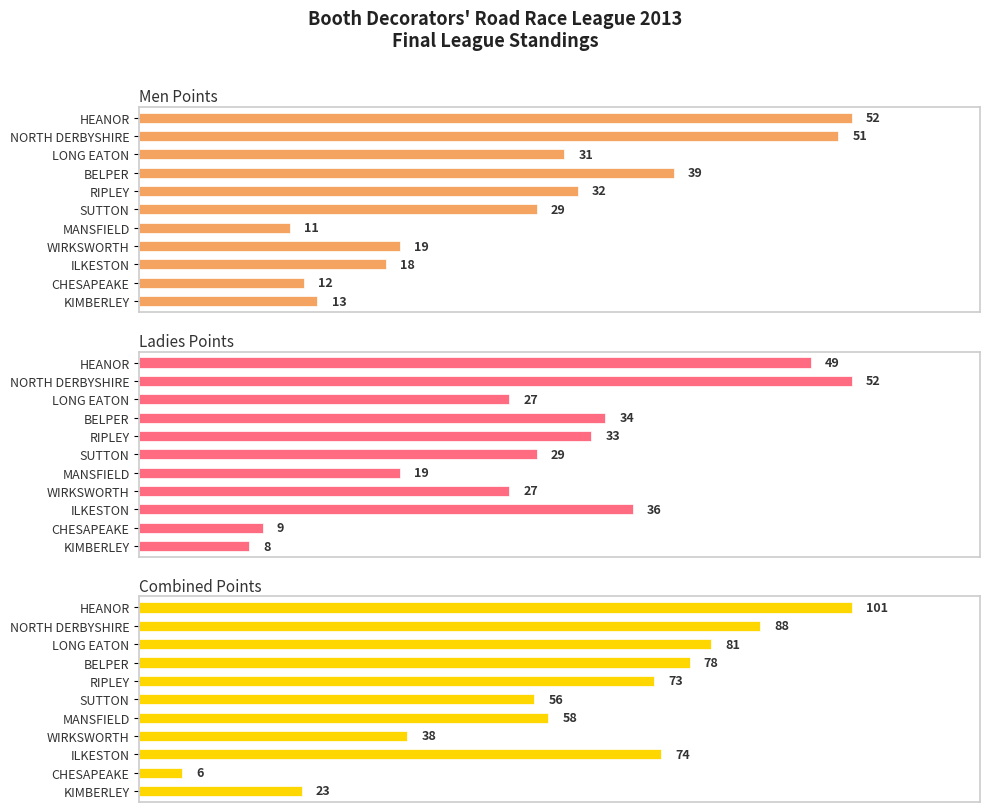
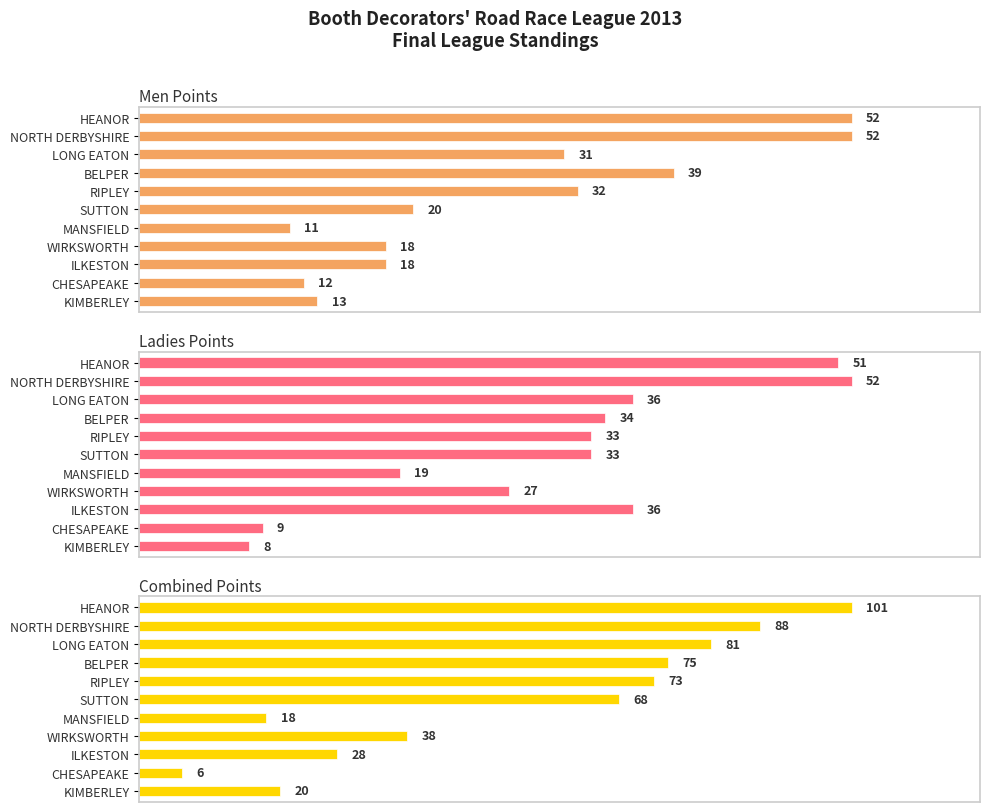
Men Points, NORTH DERBYSHIRE: 51 -> 52
Men Points, SUTTON: 29 -> 20
Men Points, WIRKSWORTH: 19 -> 18
Ladies Points, HEANOR: 49 -> 51
Ladies Points, LONG EATON: 27 -> 36
Ladies Points, SUTTON: 29 -> 33
Combined Points, BELPER: 78 -> 75
Combined Points, SUTTON: 56 -> 68
Combined Points, MANSFIELD: 58 -> 18
Combined Points, ILKESTON: 74 -> 28
Combined Points, KIMBERLEY: 23 -> 20
